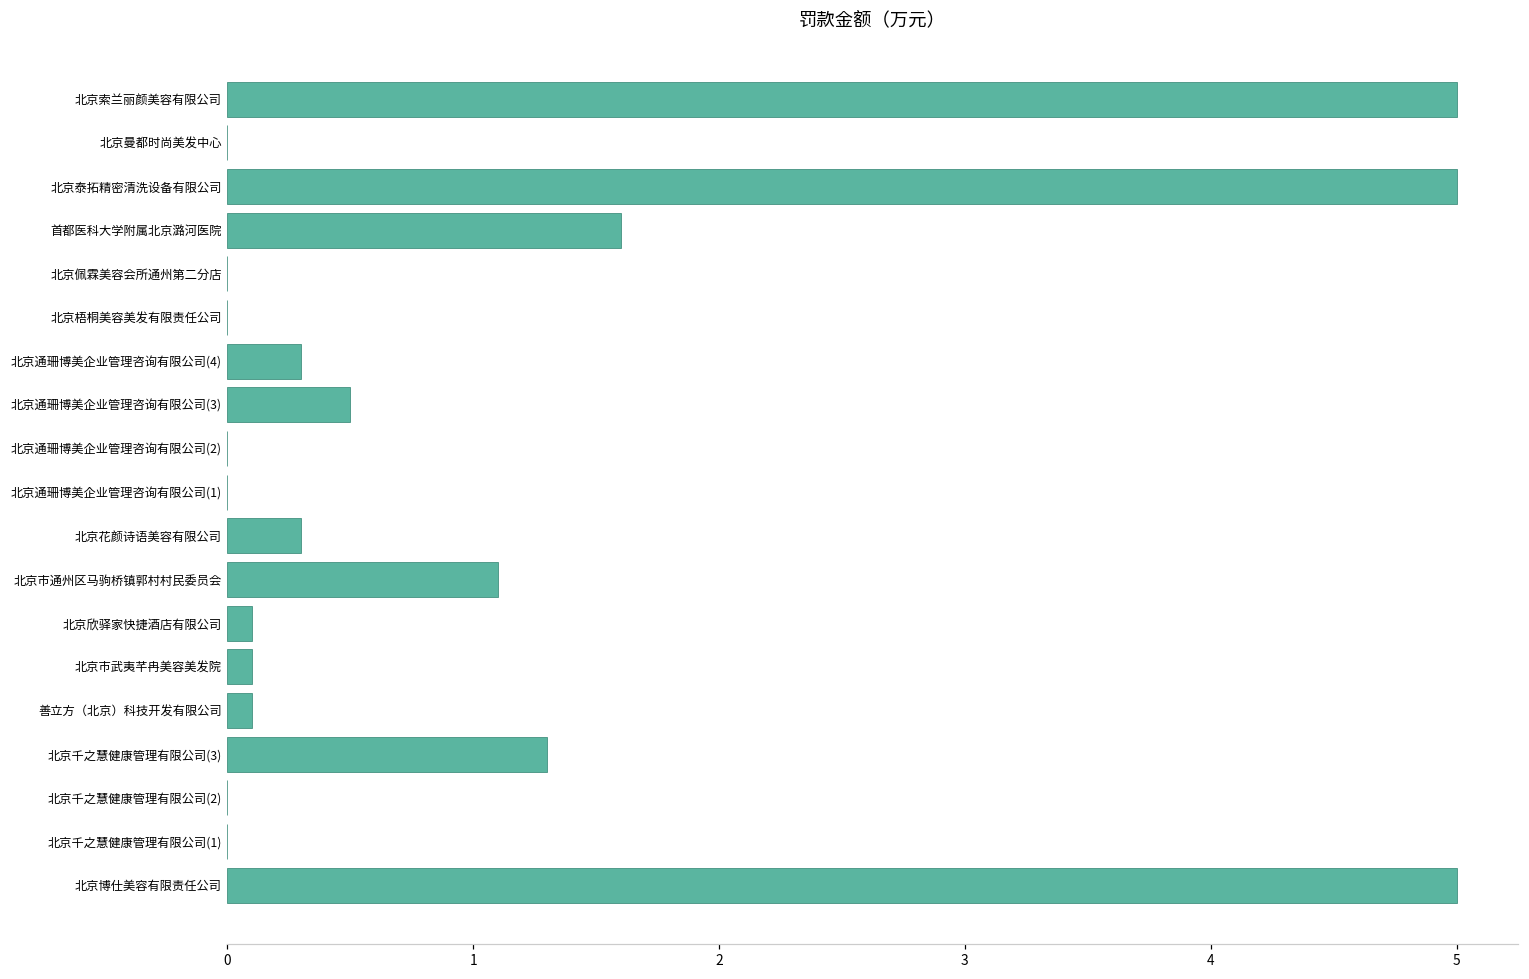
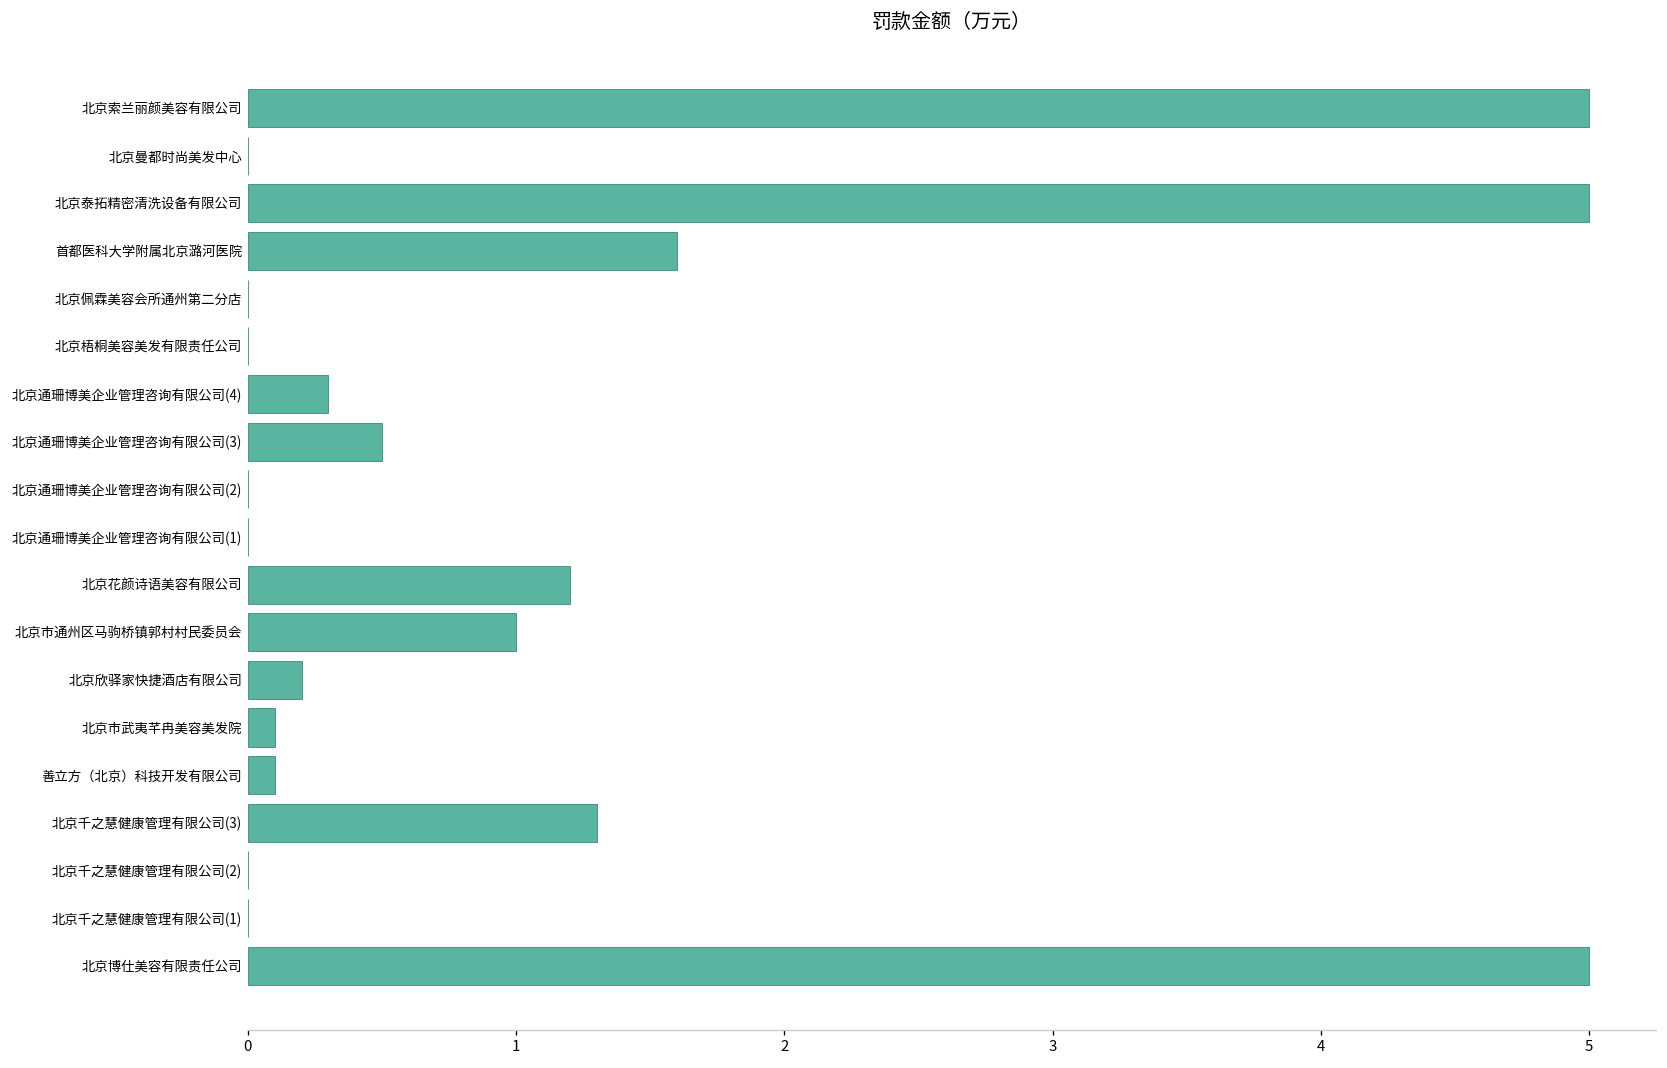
北京花颜诗语美容有限公司: 0.3 -> 1.2
北京市通州区马驹桥镇郭村村民委员会: 1.1 -> 1.0
北京欣驿家快捷酒店有限公司: 0.1 -> 0.2
